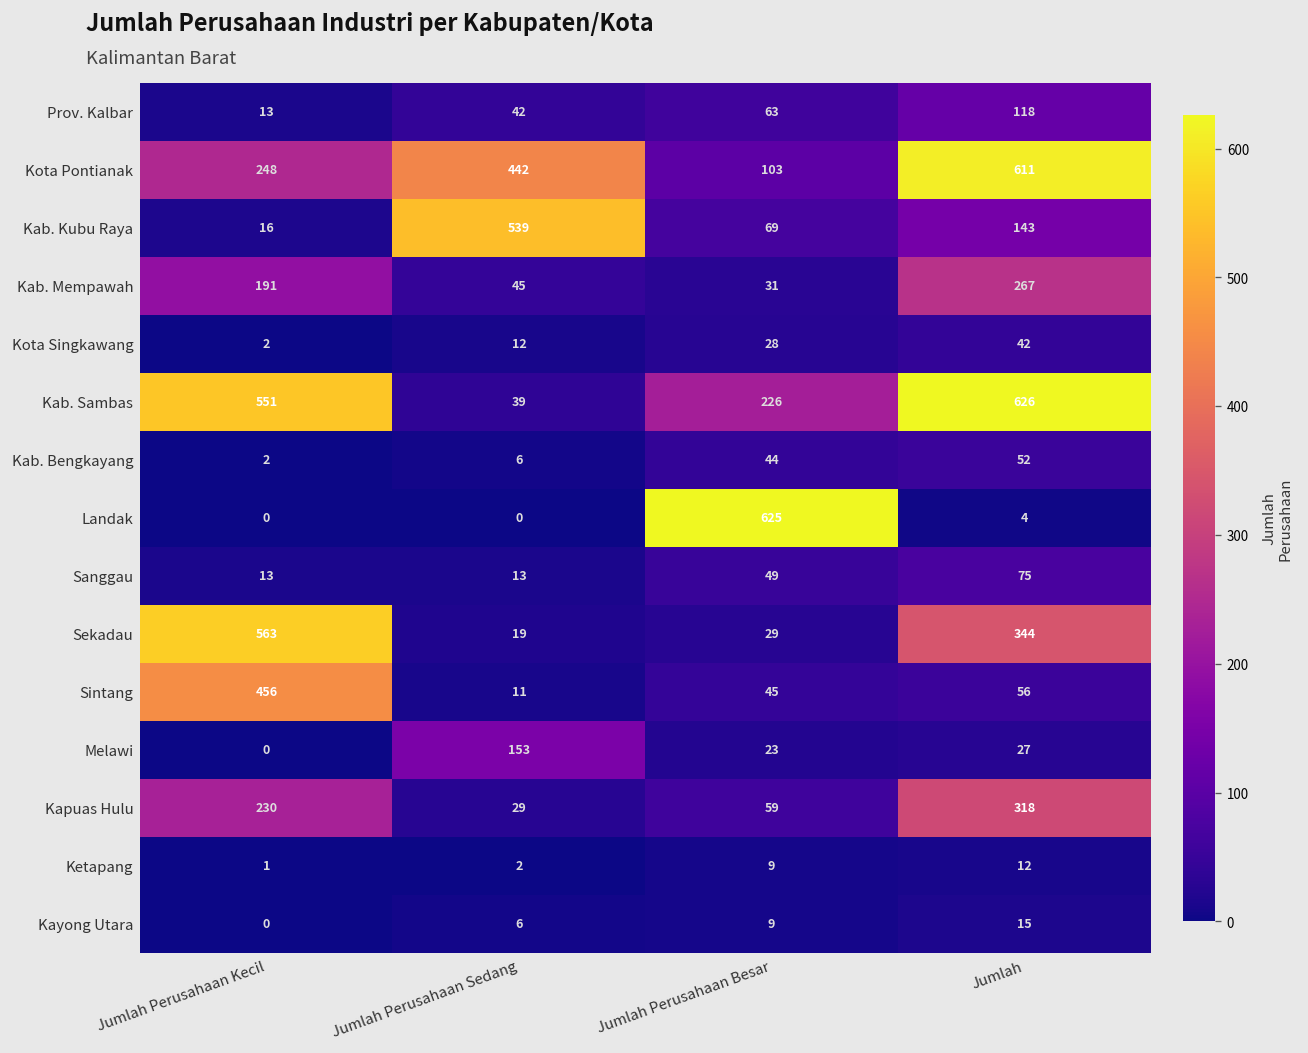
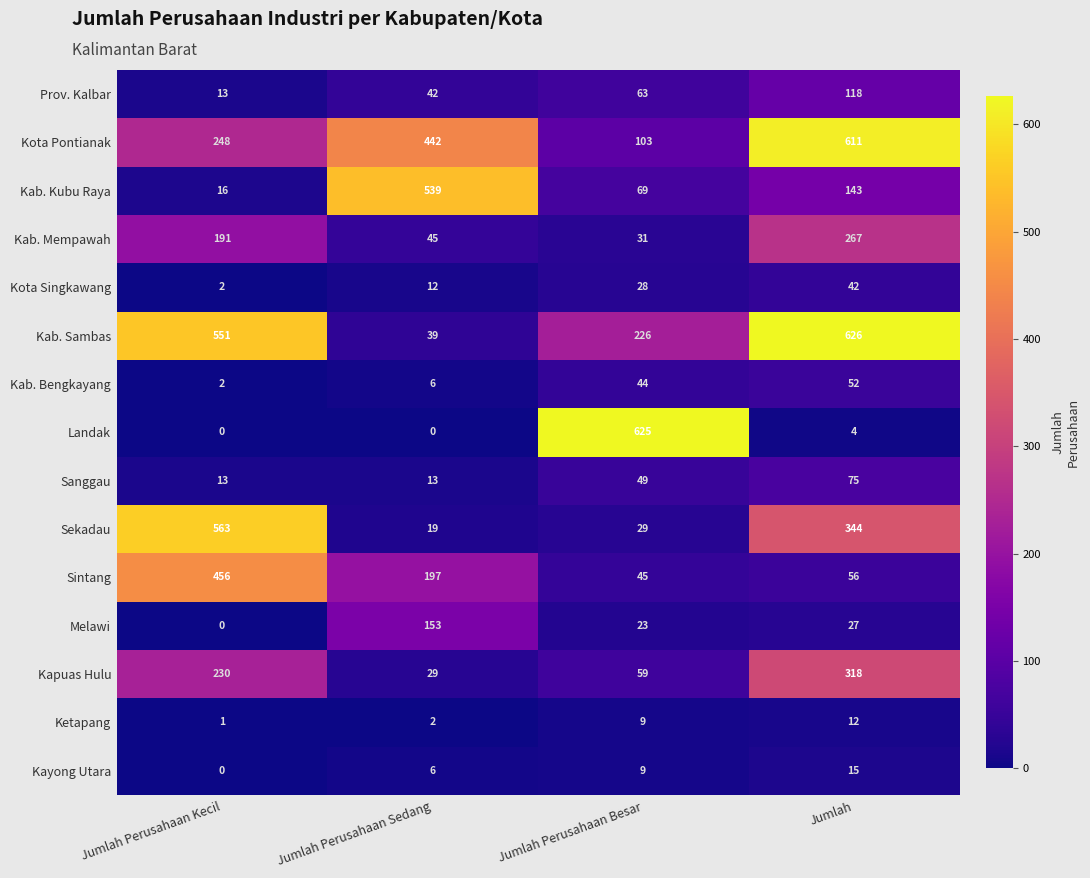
Sintang, Jumlah Perusahaan Sedang: 11 -> 197
